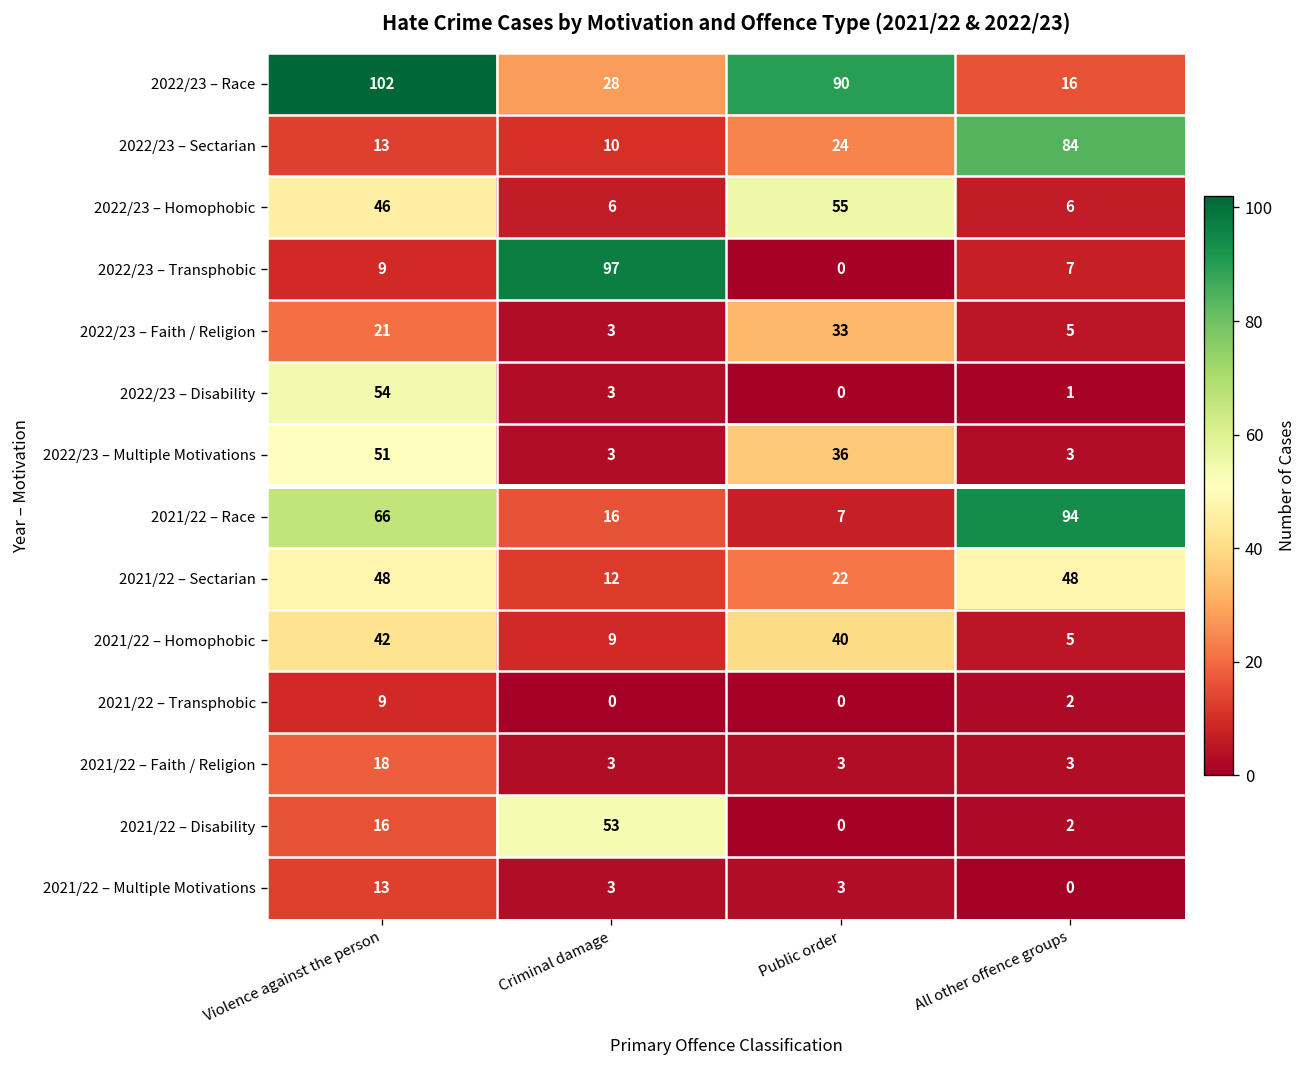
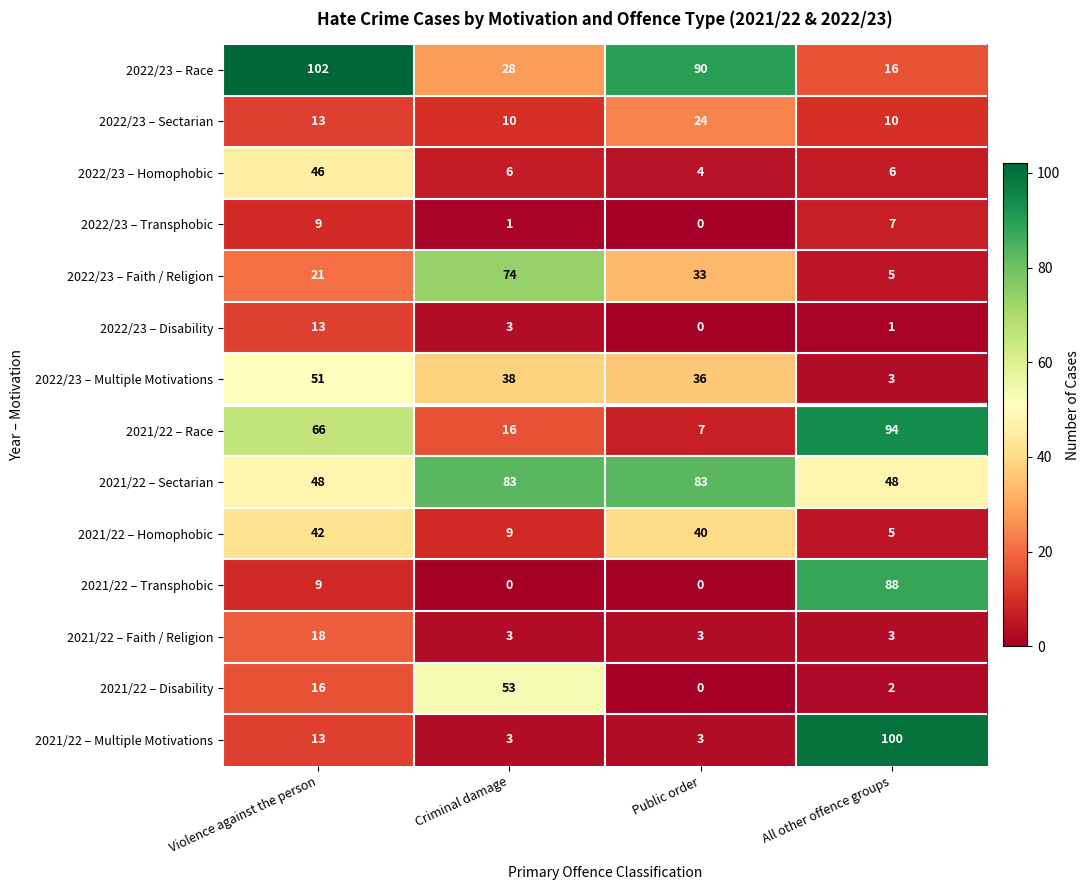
2022/23 – Sectarian, All other offence groups: 84 -> 10
2022/23 – Homophobic, Public order: 55 -> 4
2022/23 – Transphobic, Criminal damage: 97 -> 1
2022/23 – Faith / Religion, Criminal damage: 3 -> 74
2022/23 – Disability, Violence against the person: 54 -> 13
2022/23 – Multiple Motivations, Criminal damage: 3 -> 38
2021/22 – Sectarian, Criminal damage: 12 -> 83
2021/22 – Sectarian, Public order: 22 -> 83
2021/22 – Transphobic, All other offence groups: 2 -> 88
2021/22 – Multiple Motivations, All other offence groups: 0 -> 100
